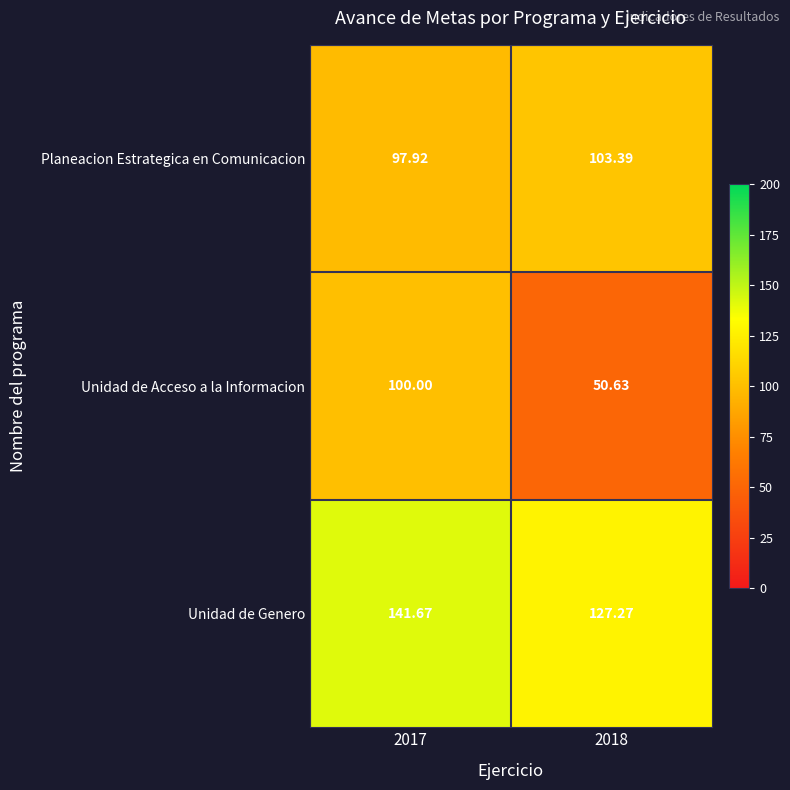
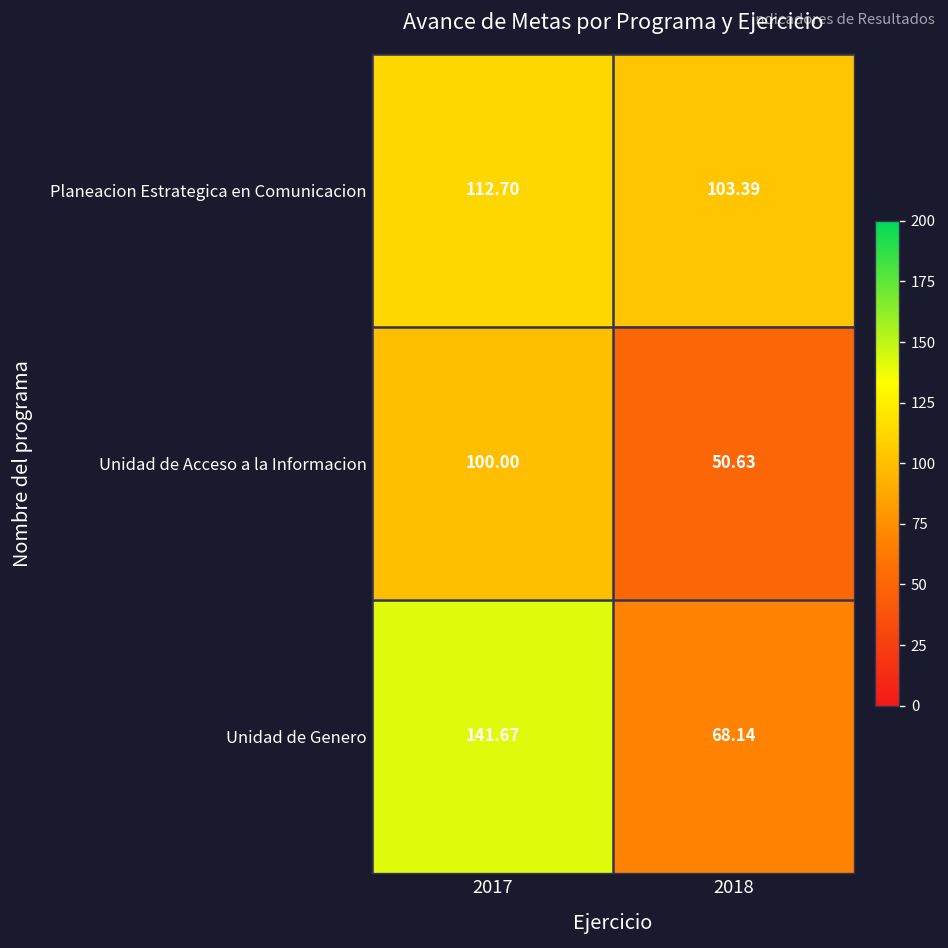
Planeacion Estrategica en Comunicacion, 2017: 97.92 -> 112.70
Unidad de Genero, 2018: 127.27 -> 68.14
